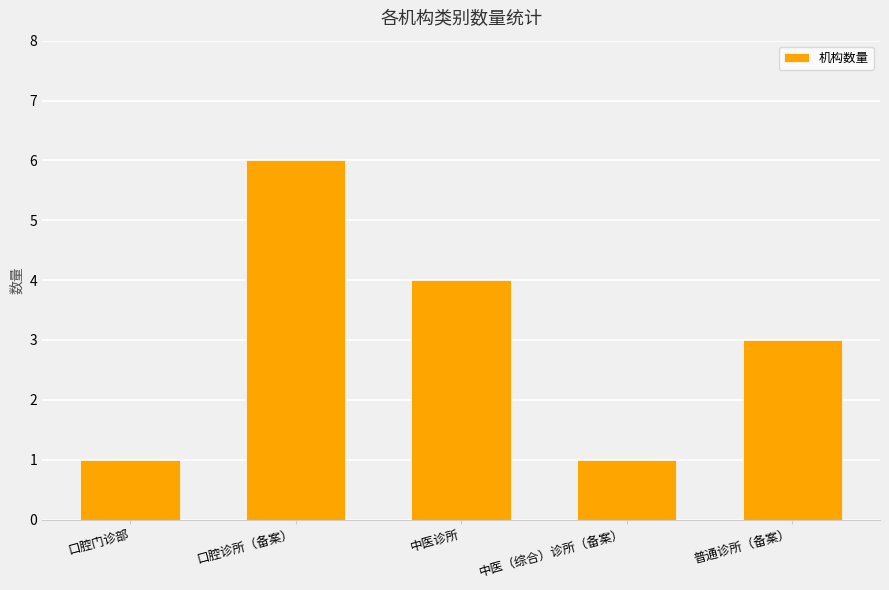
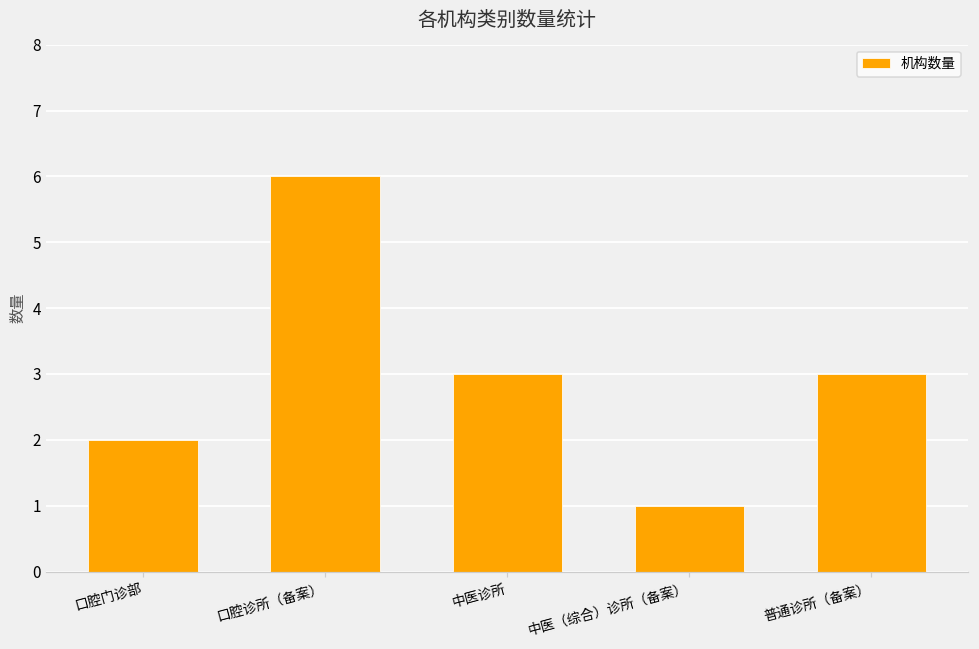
口腔门诊部: 1 -> 2
中医诊所: 4 -> 3
